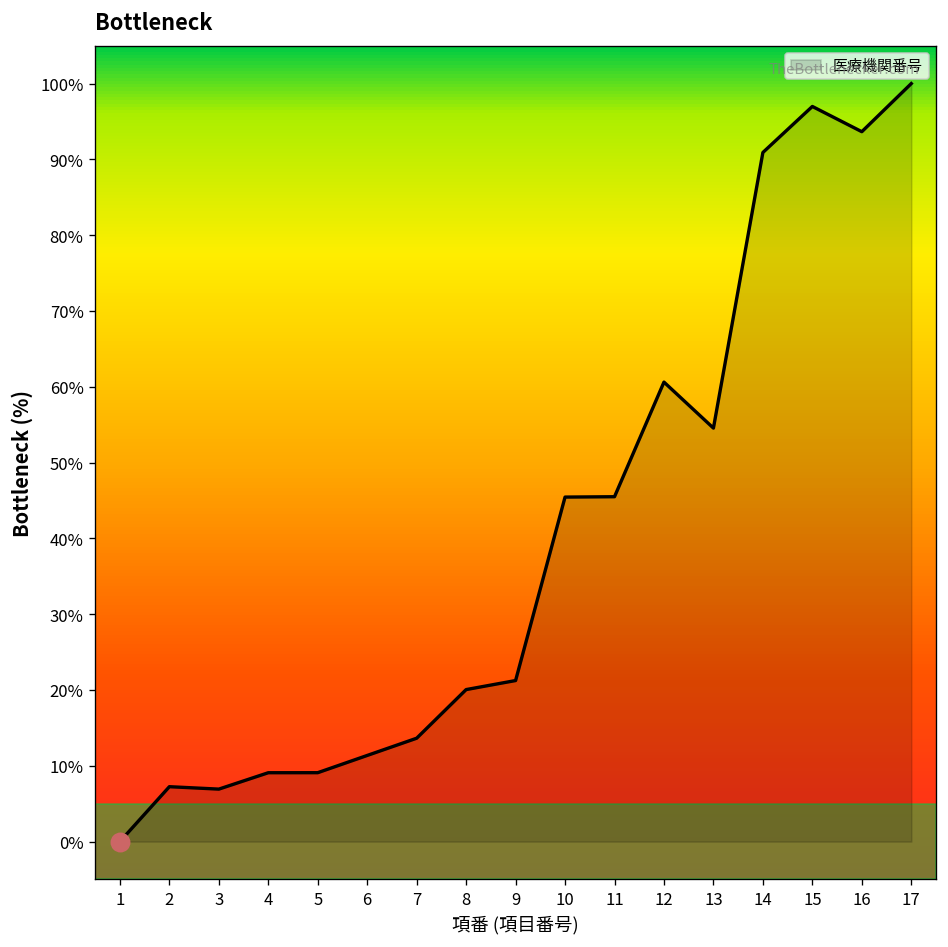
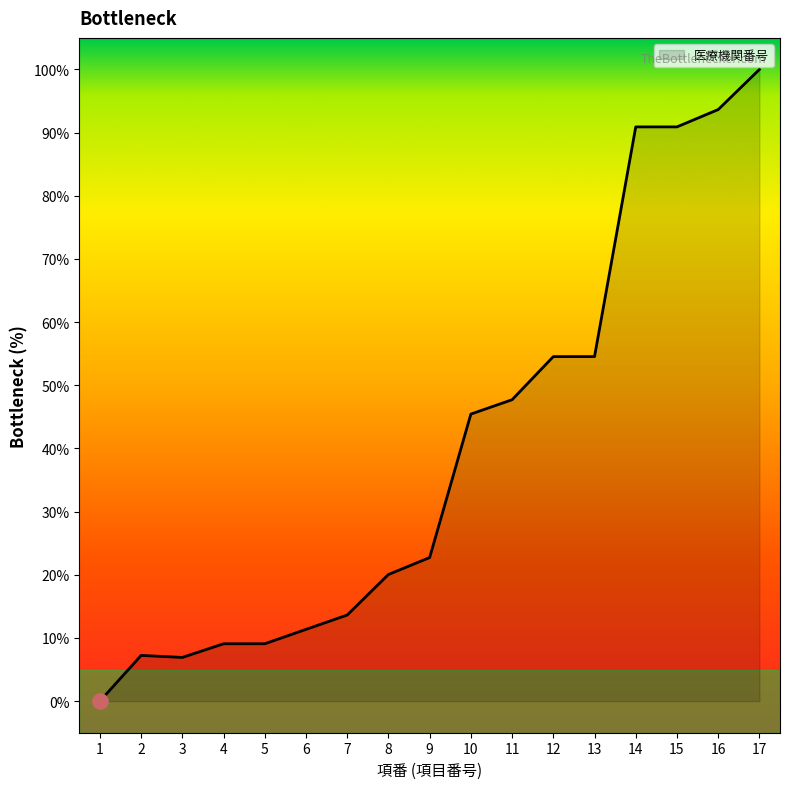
医療機関番号, 9: 21% -> 23%
医療機関番号, 11: 45% -> 48%
医療機関番号, 12: 61% -> 55%
医療機関番号, 15: 97% -> 91%
